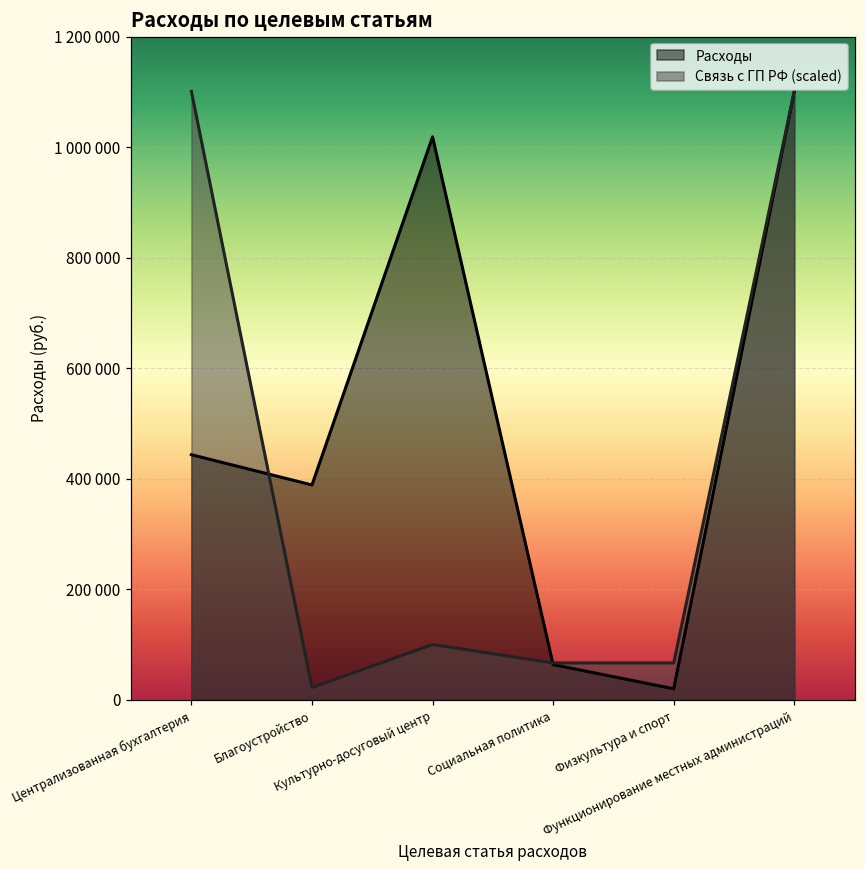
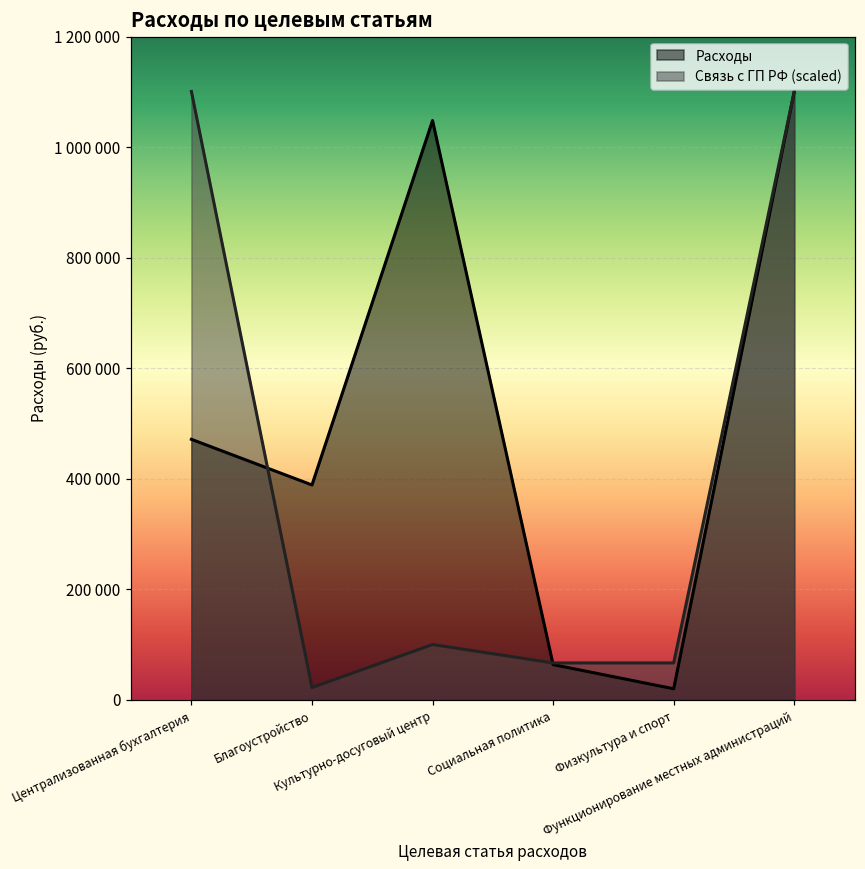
Расходы, Централизованная бухгалтерия: 440000 -> 470000
Расходы, Культурно-досуговый центр: 1020000 -> 1050000
